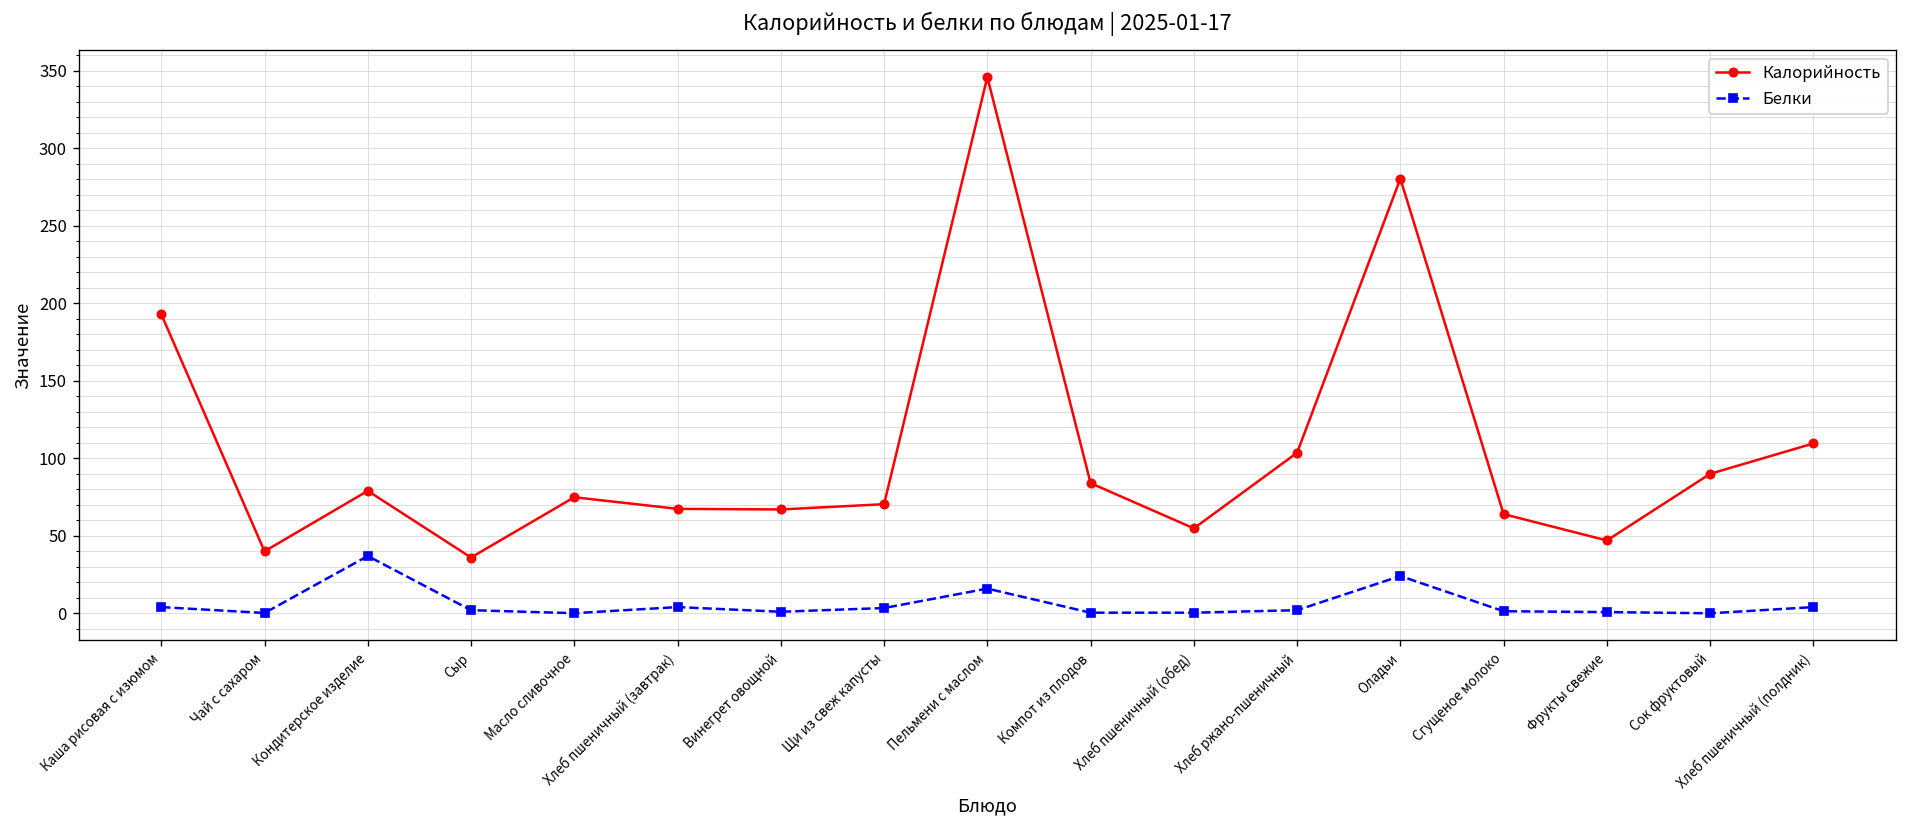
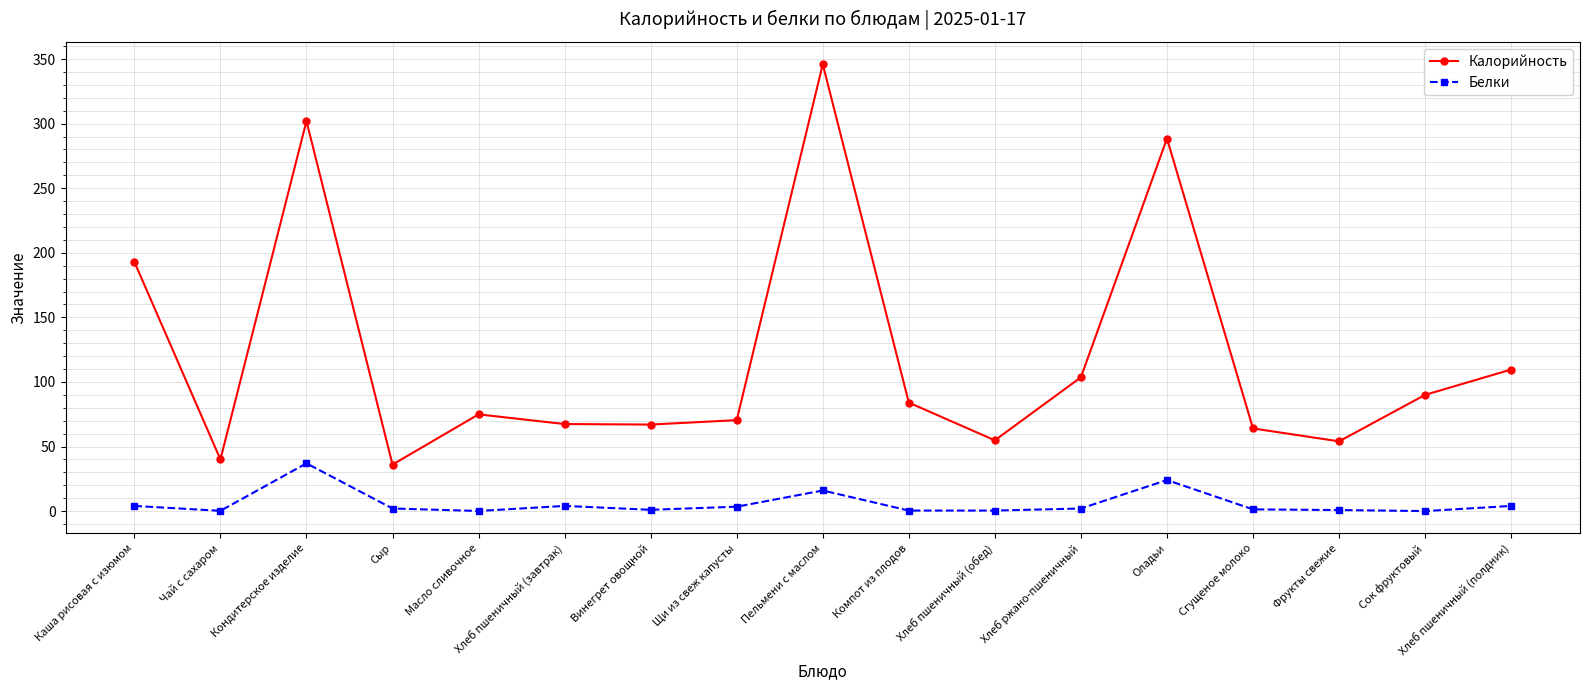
Калорийность, Кондитерское изделие: 79 -> 302
Калорийность, Оладьи: 281 -> 289
Калорийность, Фрукты свежие: 47 -> 54
